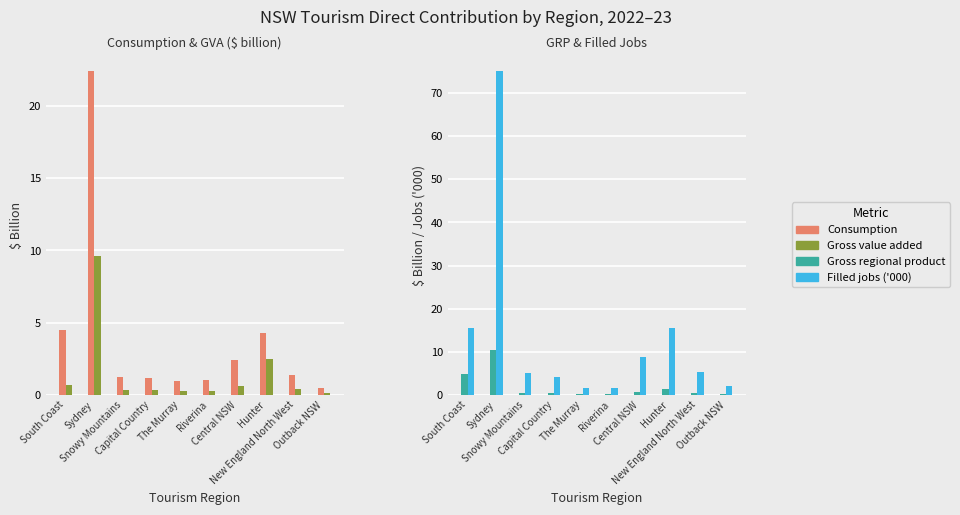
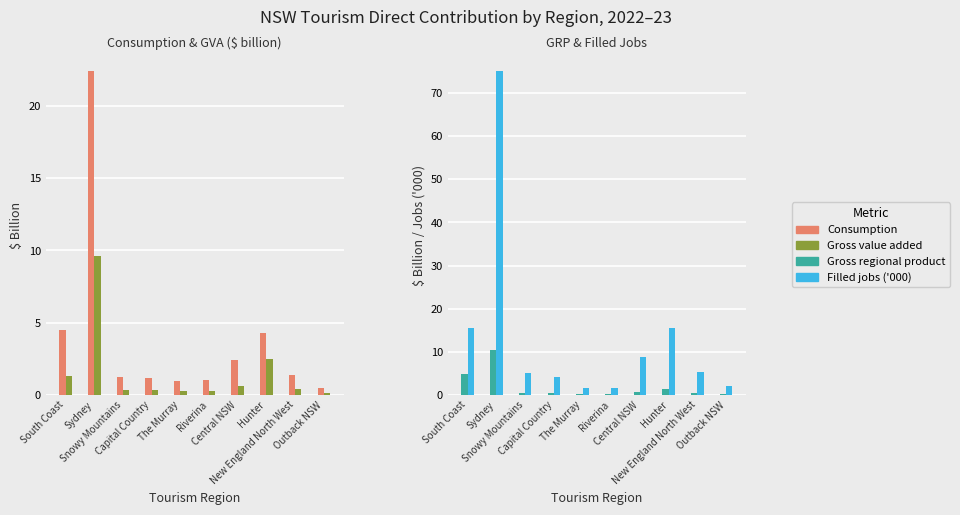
Consumption & GVA ($ billion), Gross value added, South Coast: 0.7 -> 1.3
